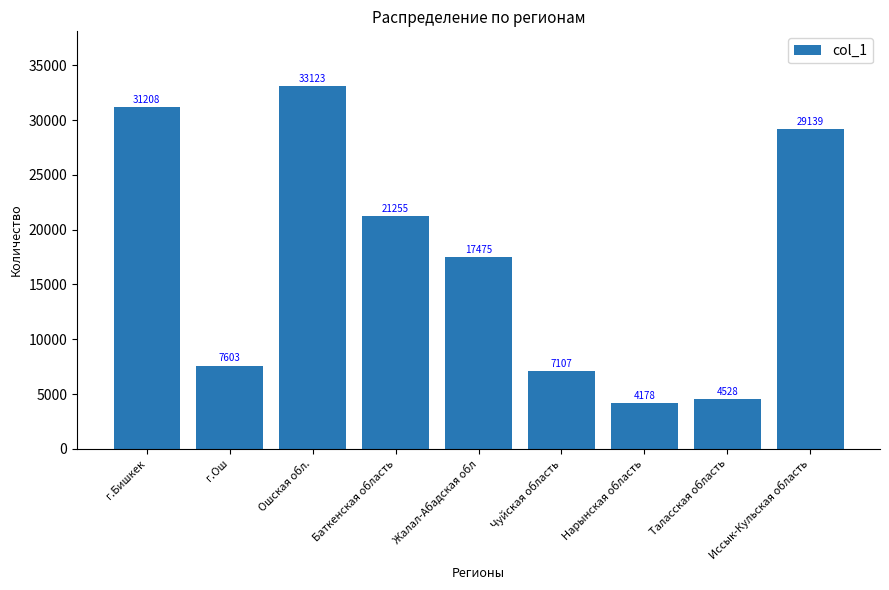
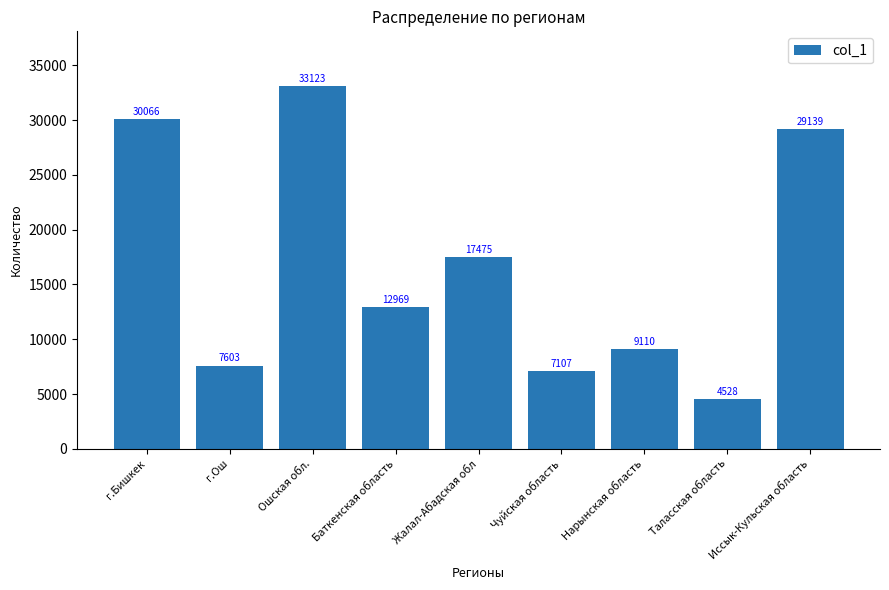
г.Бишкек: 31208 -> 30066
Баткенская область: 21255 -> 12969
Нарынская область: 4178 -> 9110
